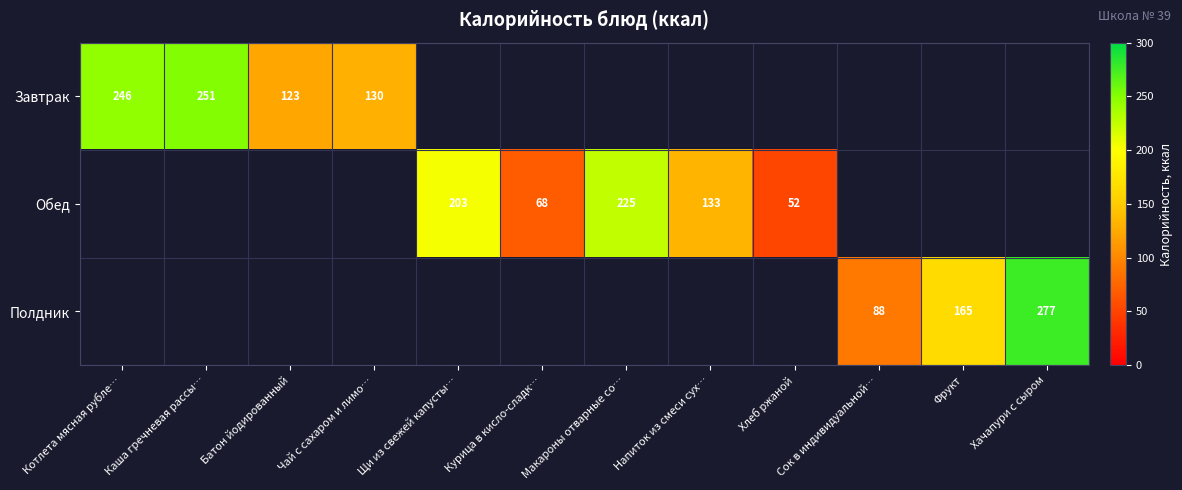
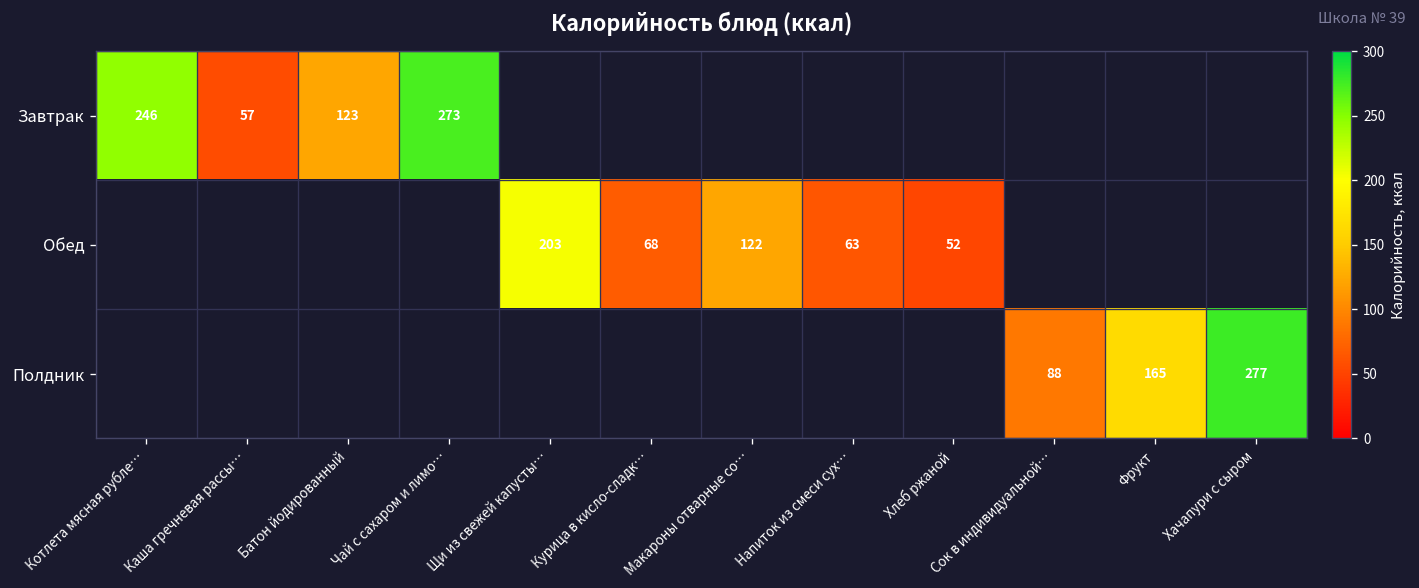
Завтрак, Каша гречневая рассы…: 251 -> 57
Завтрак, Чай с сахаром и лимо…: 130 -> 273
Обед, Макароны отварные со…: 225 -> 122
Обед, Напиток из смеси сух…: 133 -> 63
